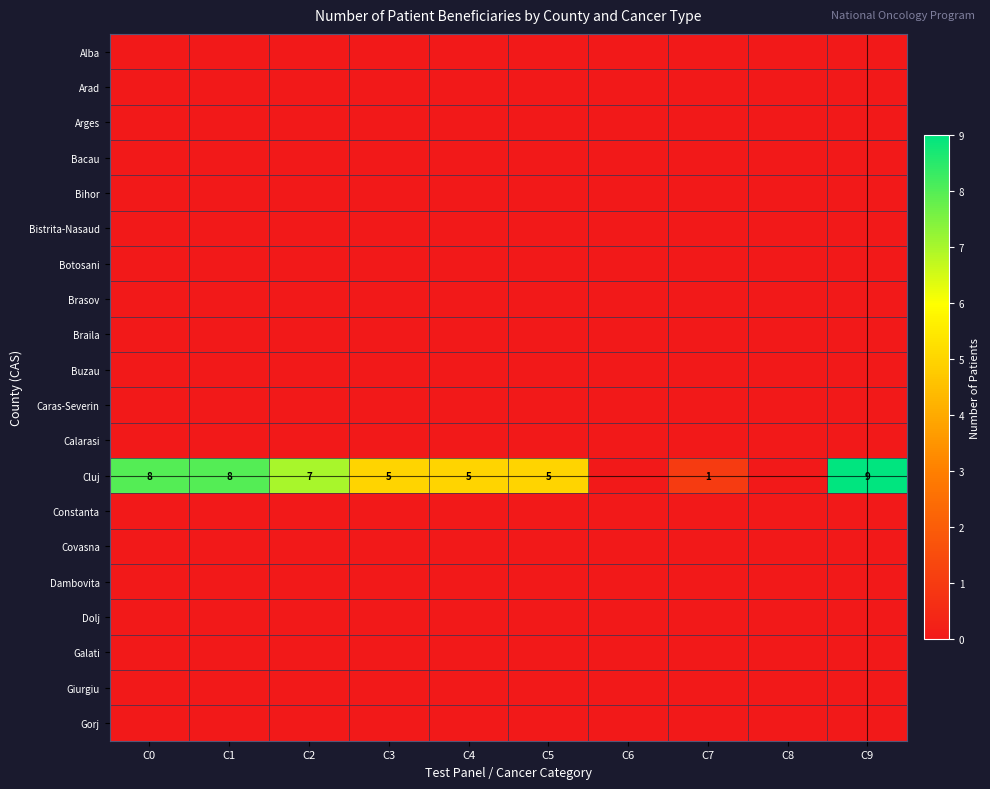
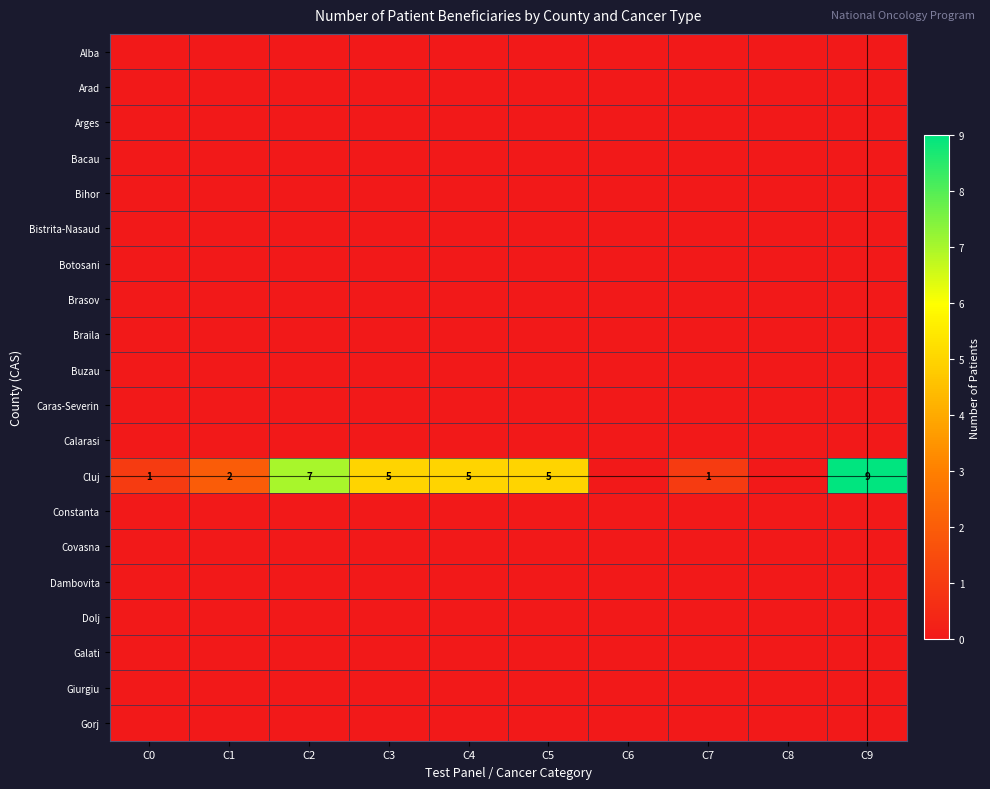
Cluj, C0: 8 -> 1
Cluj, C1: 8 -> 2
